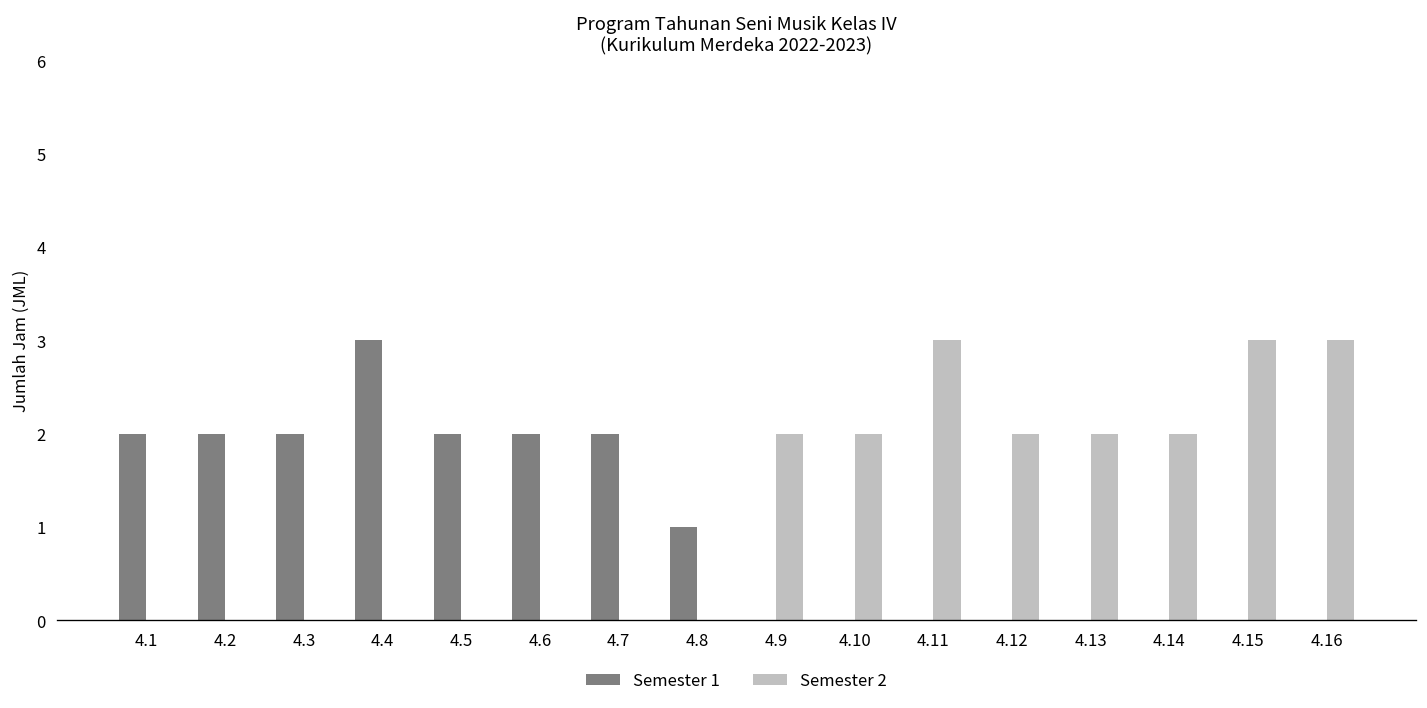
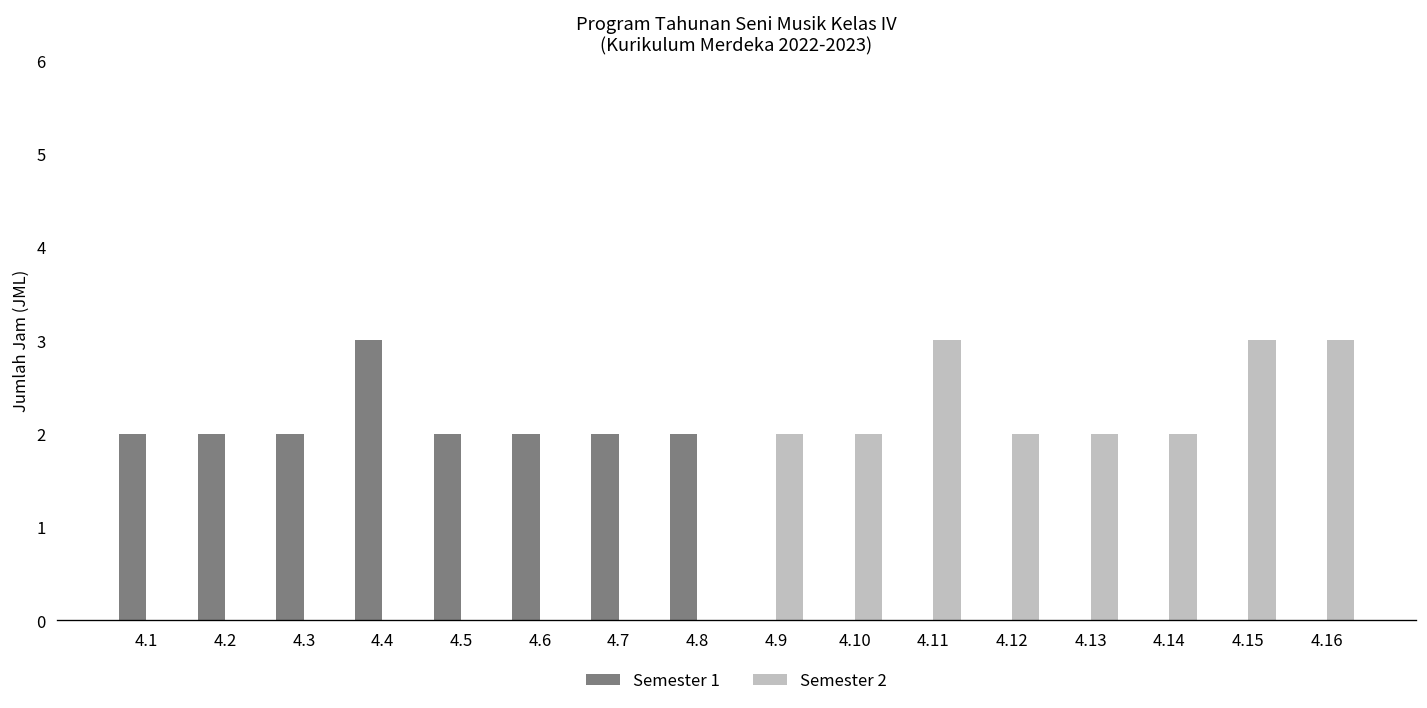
Semester 1, 4.8: 1 -> 2
